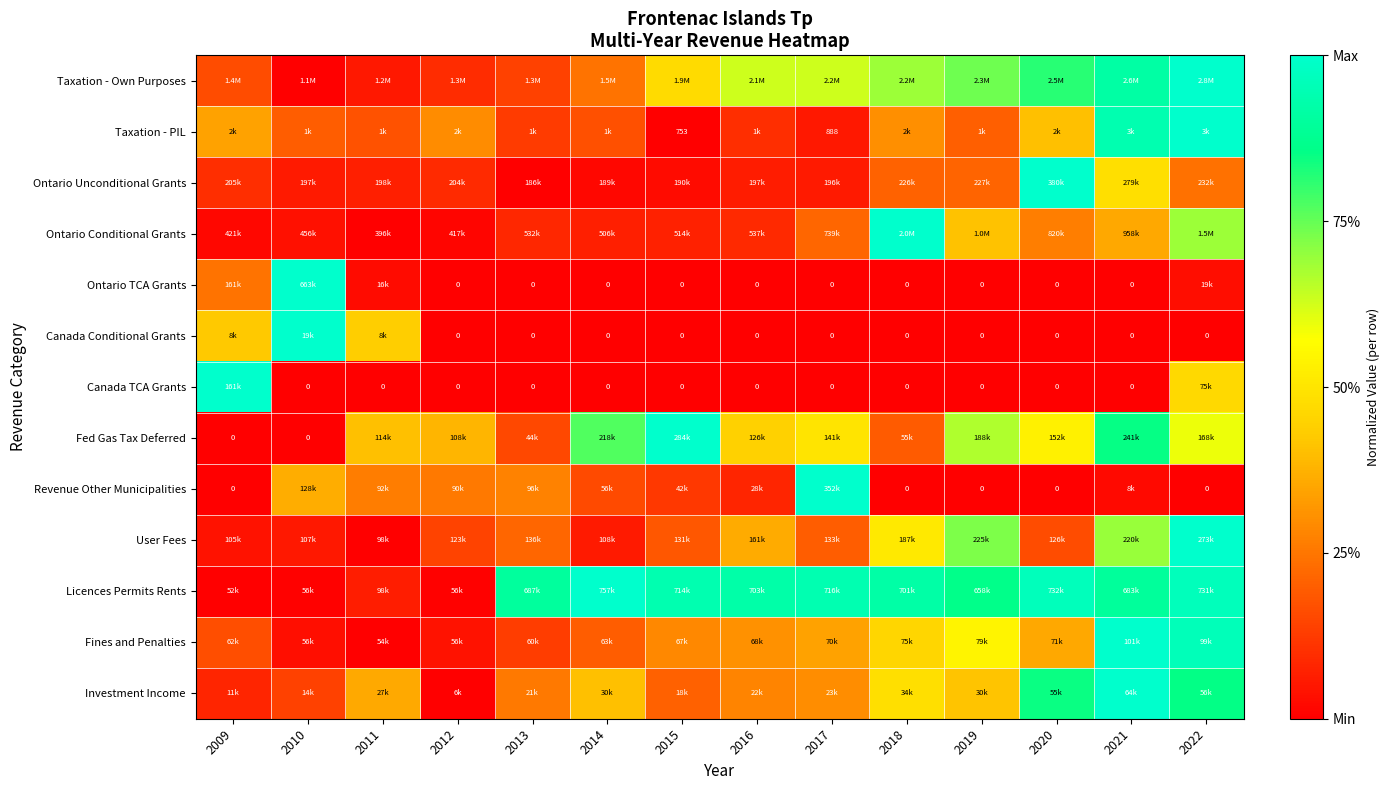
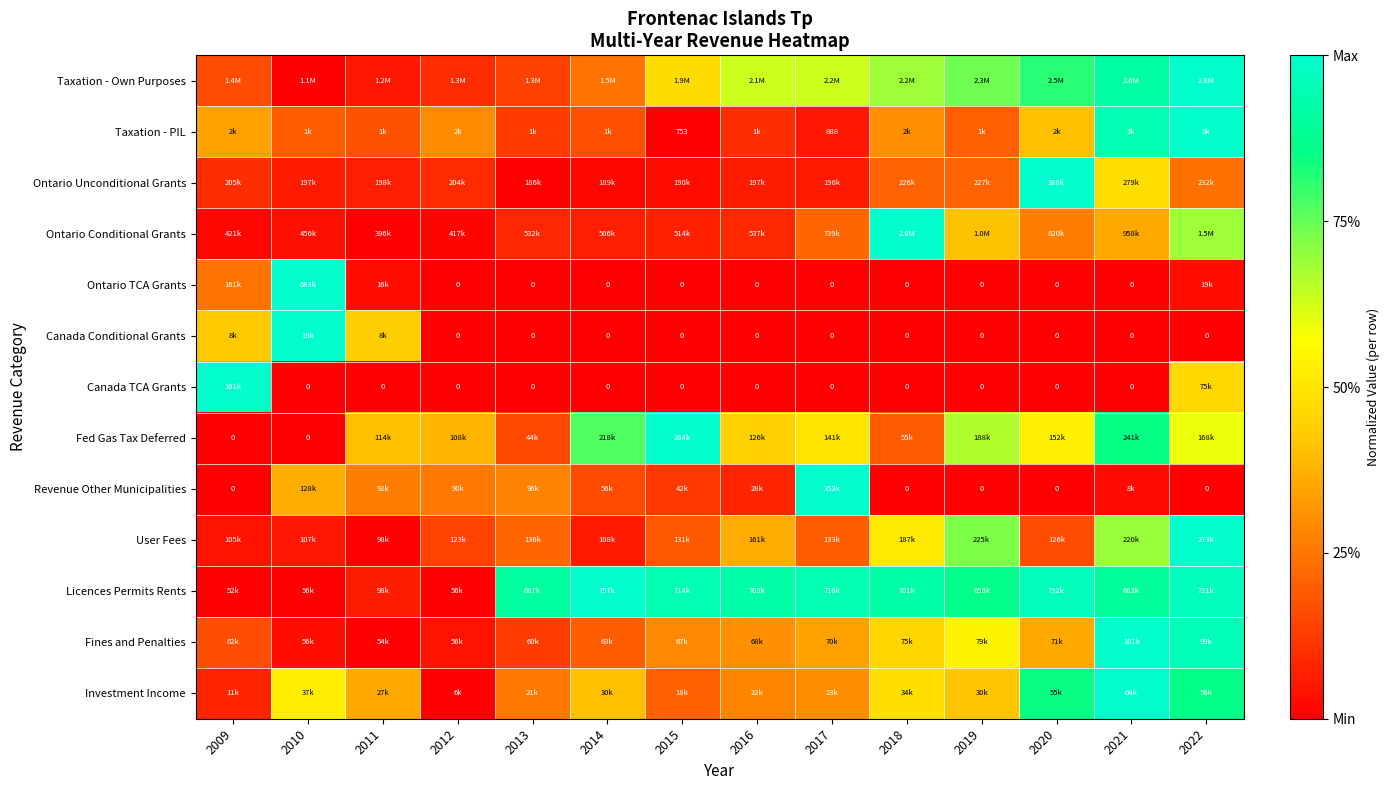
Investment Income, 2010: 14k -> 37k
